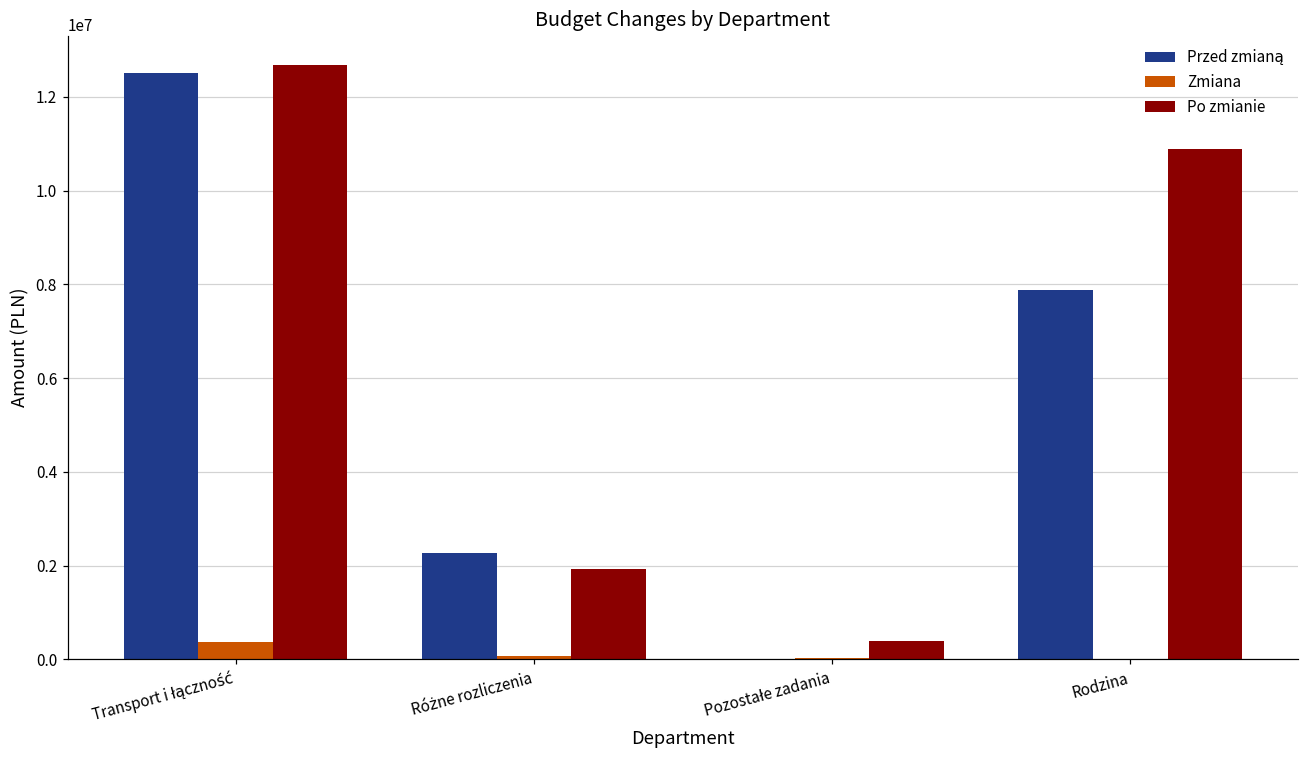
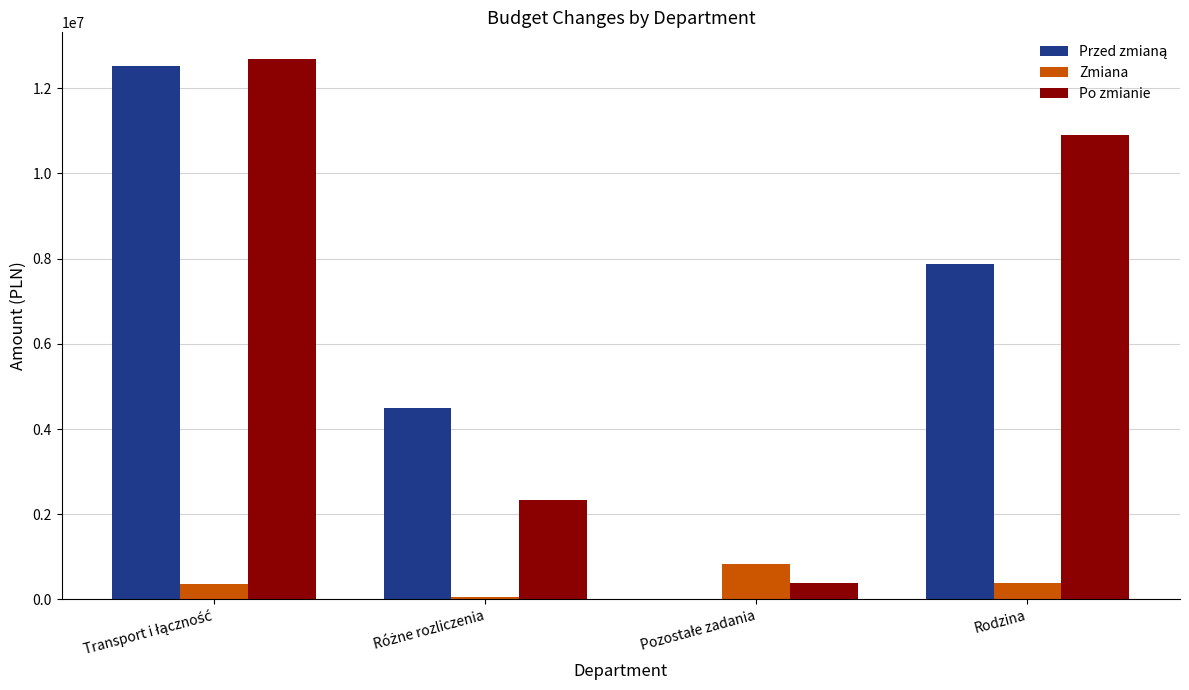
Przed zmianą, Różne rozliczenia: 2300000 -> 4500000
Po zmianie, Różne rozliczenia: 1900000 -> 2300000
Zmiana, Pozostałe zadania: 0 -> 800000
Zmiana, Rodzina: 0 -> 400000
